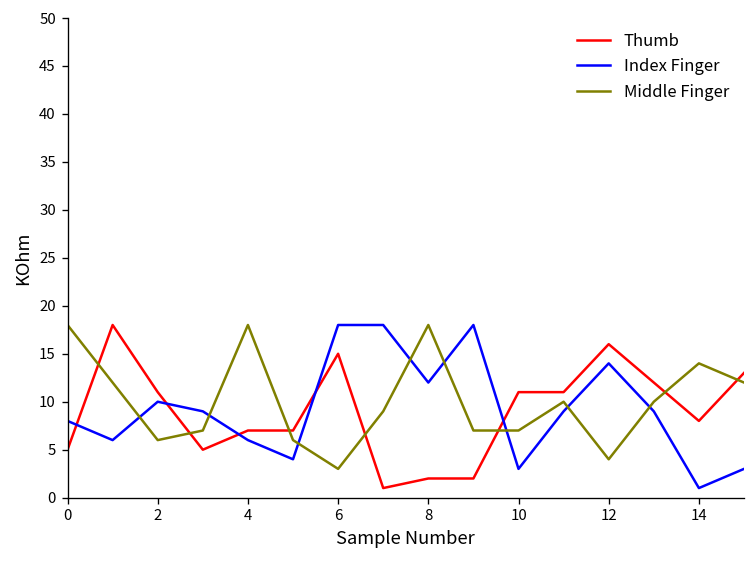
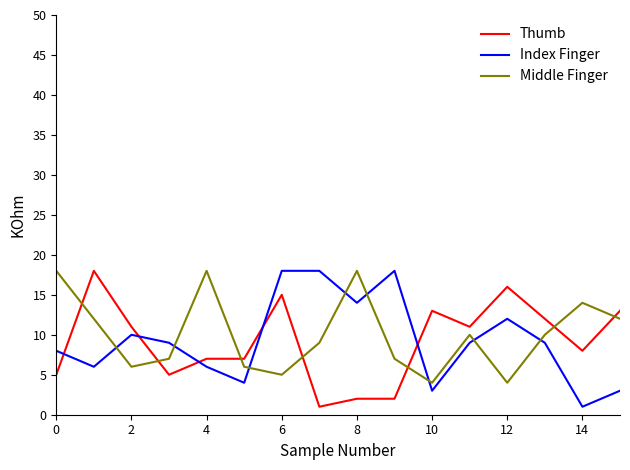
Middle Finger, 6: 3 -> 5
Index Finger, 8: 12 -> 14
Thumb, 10: 11 -> 13
Middle Finger, 10: 7 -> 4
Index Finger, 12: 14 -> 12
